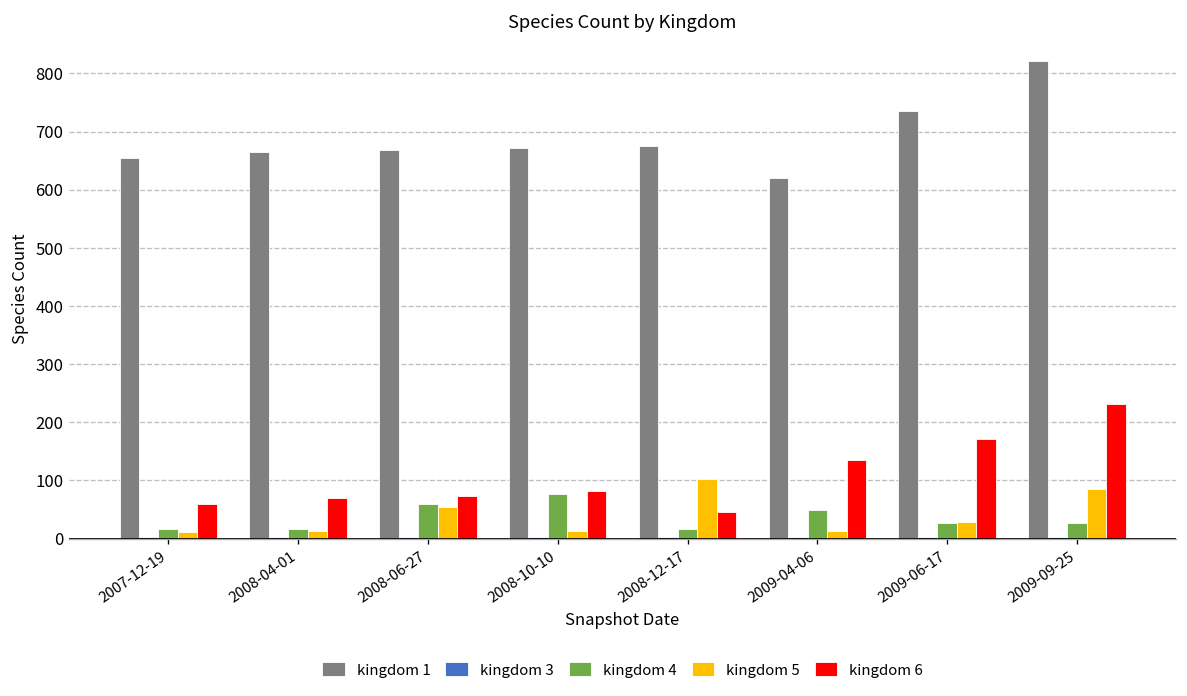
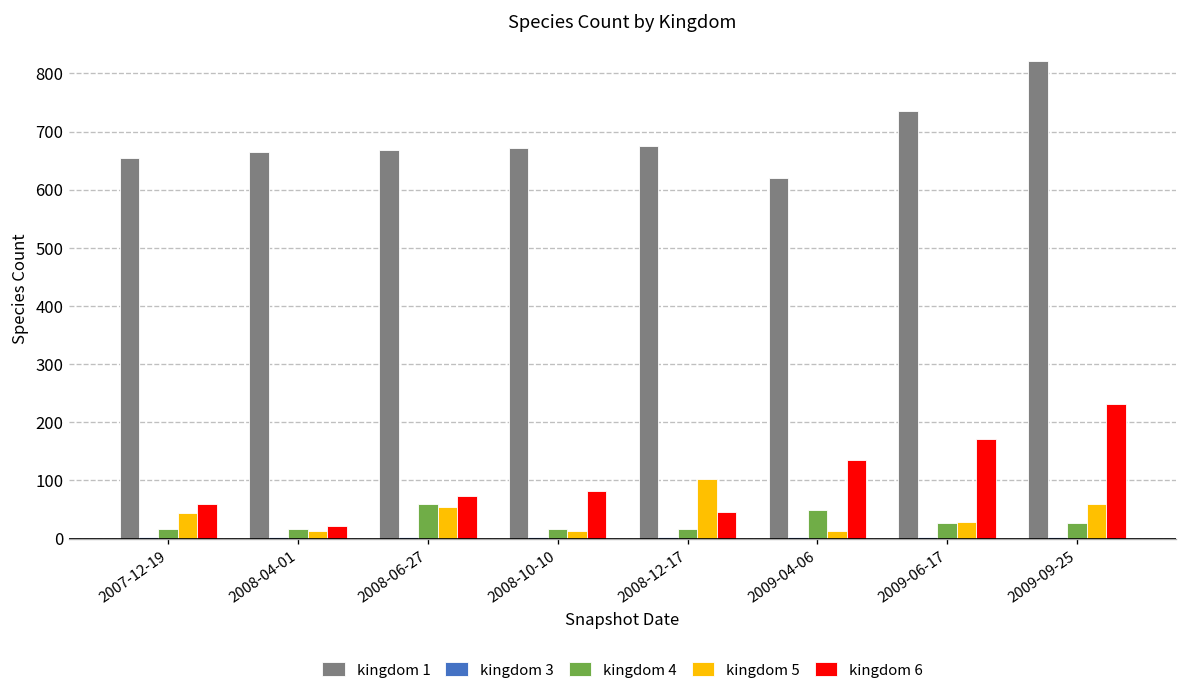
kingdom 5, 2007-12-19: 10 -> 40
kingdom 6, 2008-04-01: 70 -> 20
kingdom 4, 2008-10-10: 80 -> 20
kingdom 5, 2009-09-25: 90 -> 60
